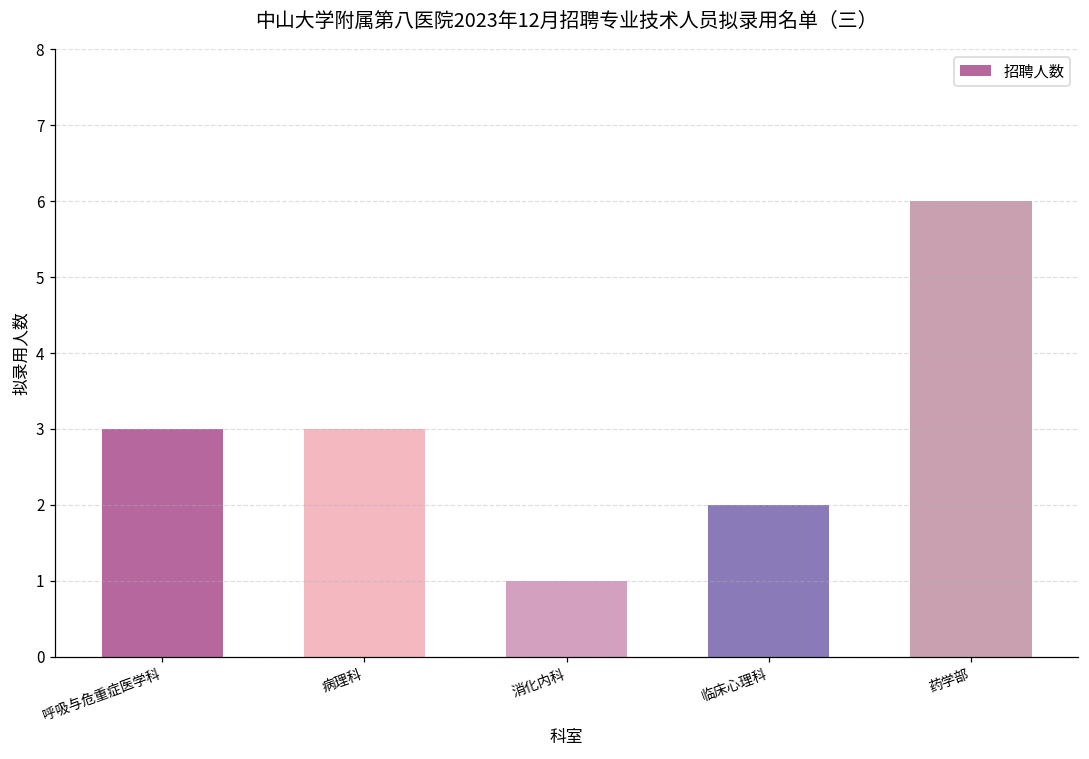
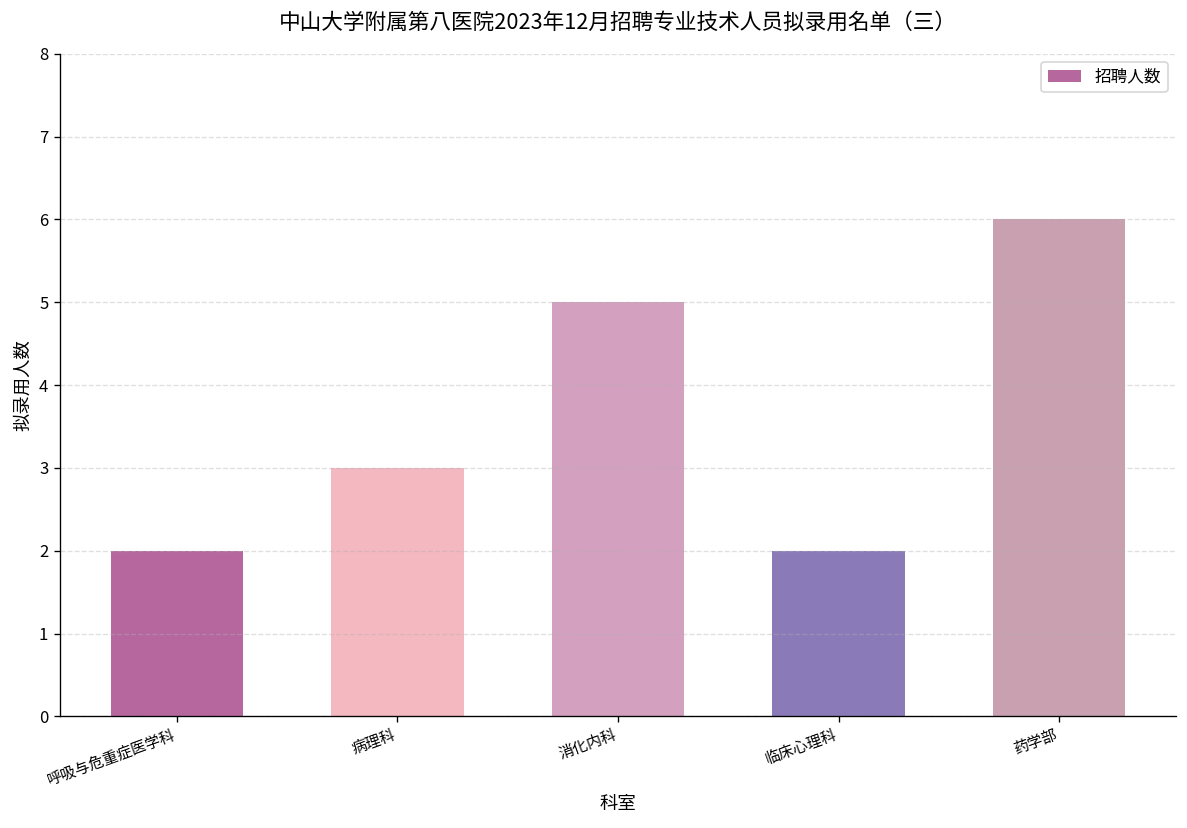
呼吸与危重症医学科: 3 -> 2
消化内科: 1 -> 5
